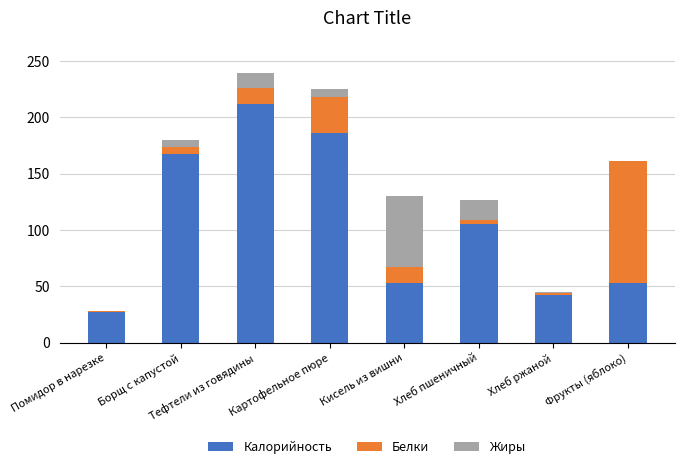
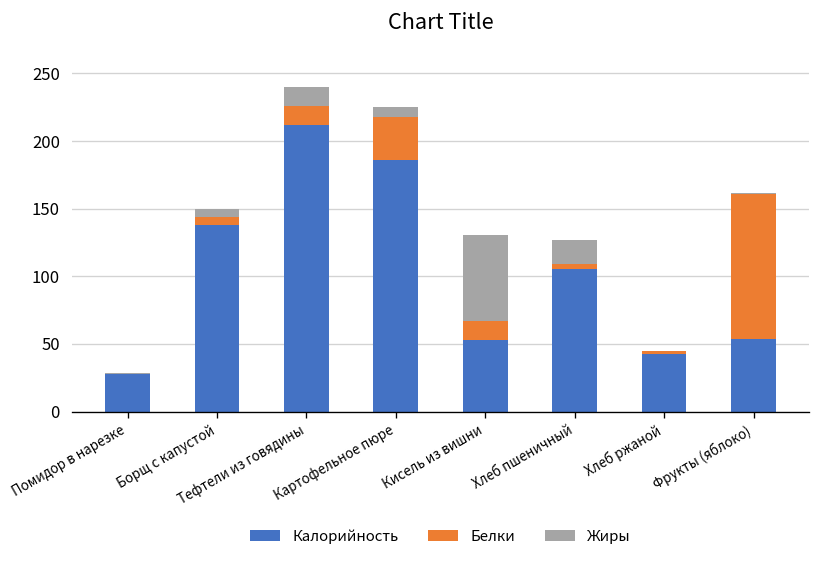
Калорийность, Борщ с капустой: 168 -> 138
